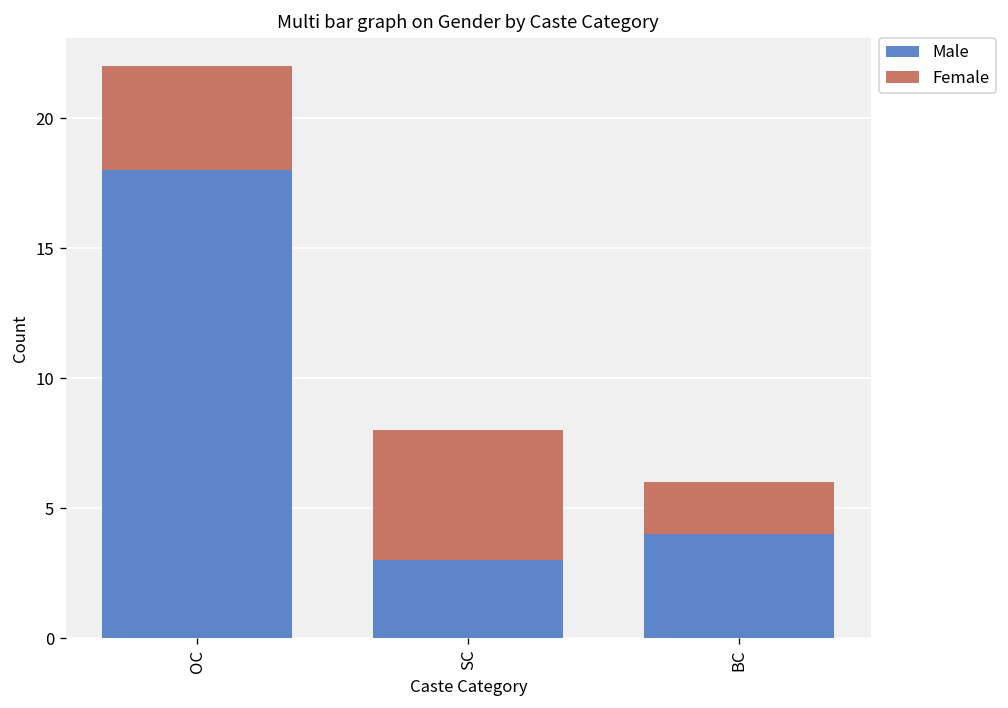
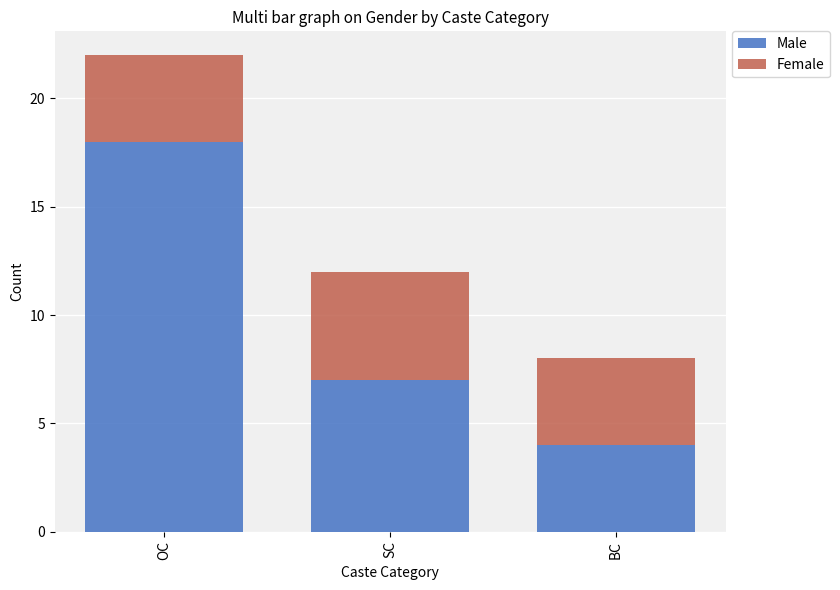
Male, SC: 3 -> 7
Female, BC: 2 -> 4
